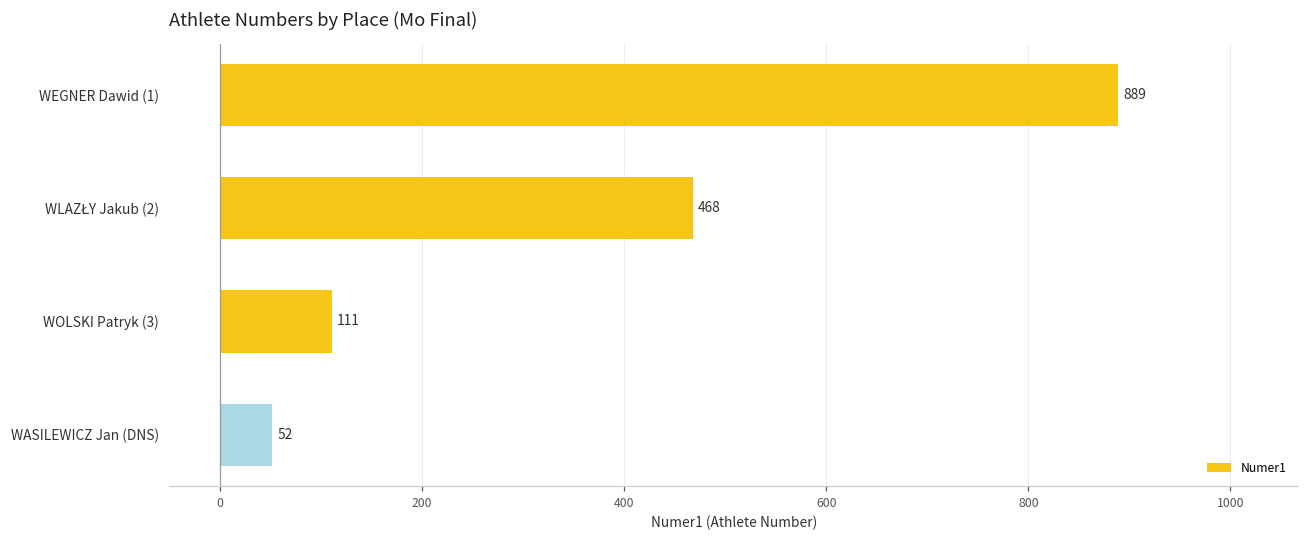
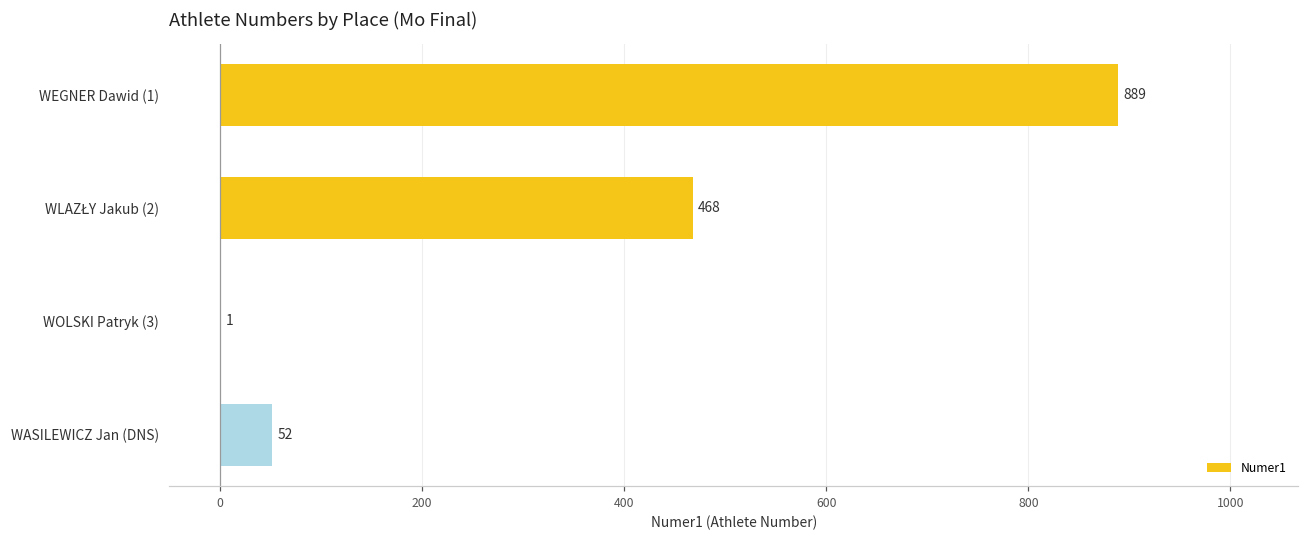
WOLSKI Patryk (3): 111 -> 1
